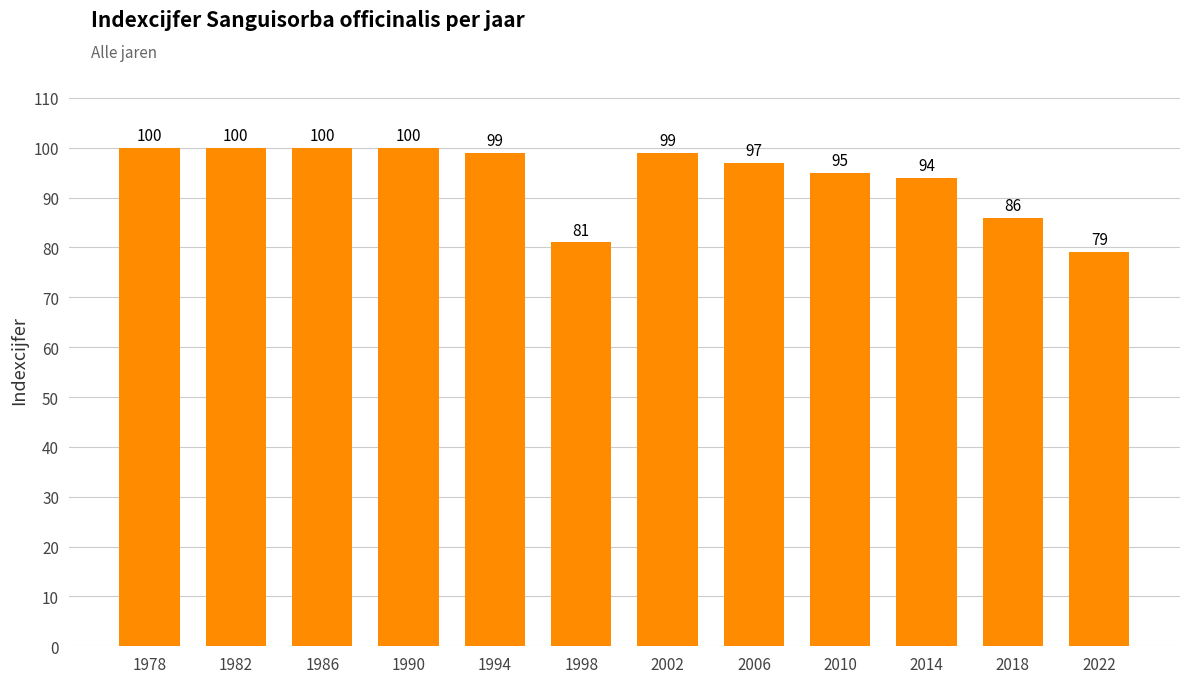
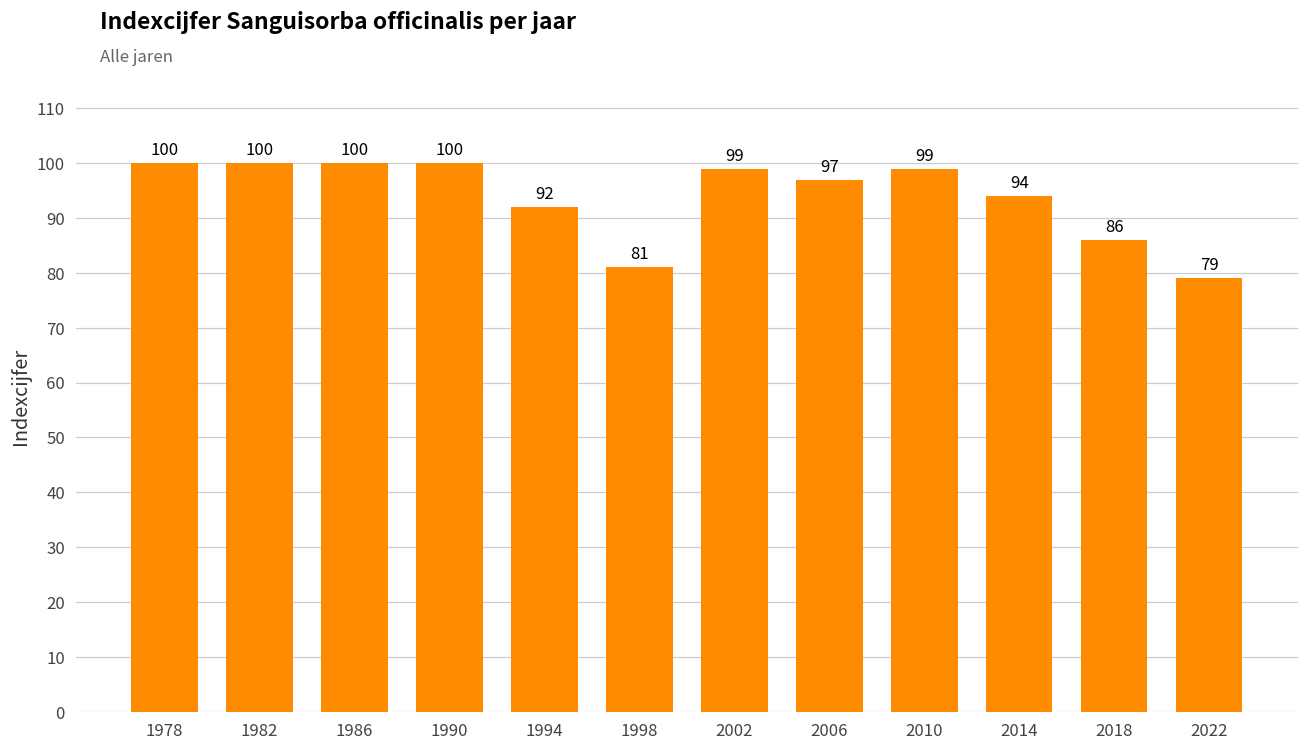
1994: 99 -> 92
2010: 95 -> 99
